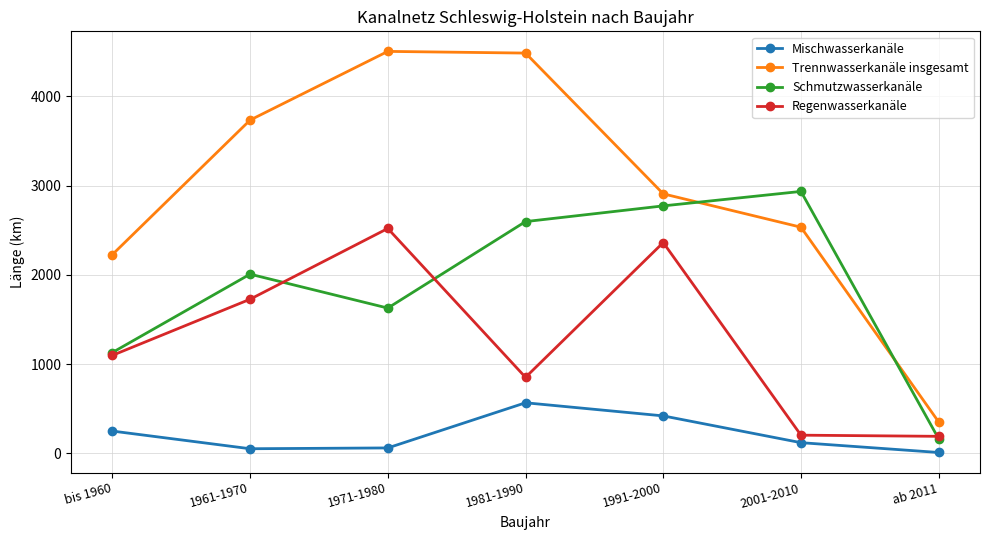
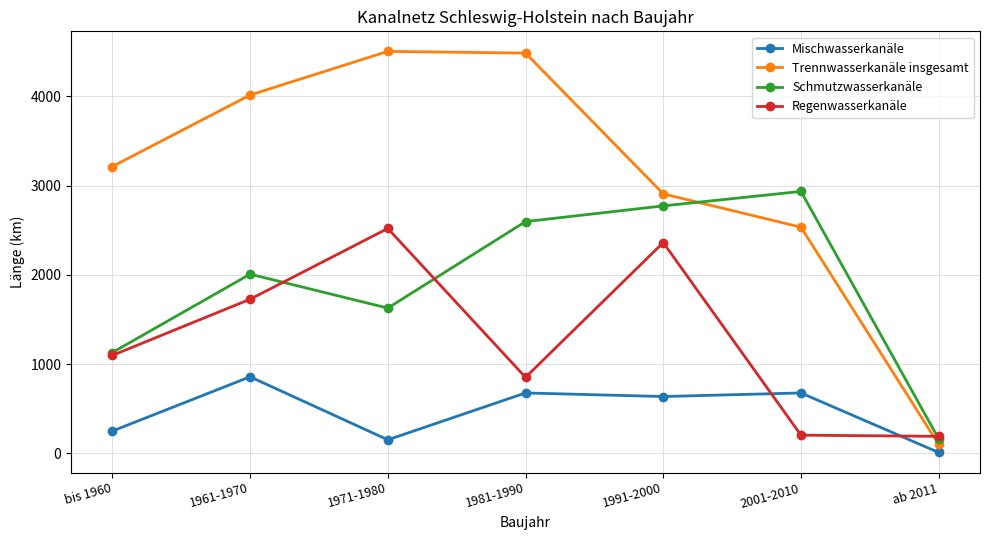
Trennwasserkanäle insgesamt, bis 1960: 2200 -> 3200
Mischwasserkanäle, 1961-1970: 100 -> 900
Trennwasserkanäle insgesamt, 1961-1970: 3700 -> 4000
Mischwasserkanäle, 1971-1980: 100 -> 200
Mischwasserkanäle, 1981-1990: 600 -> 700
Mischwasserkanäle, 1991-2000: 400 -> 600
Mischwasserkanäle, 2001-2010: 100 -> 700
Trennwasserkanäle insgesamt, ab 2011: 400 -> 100
